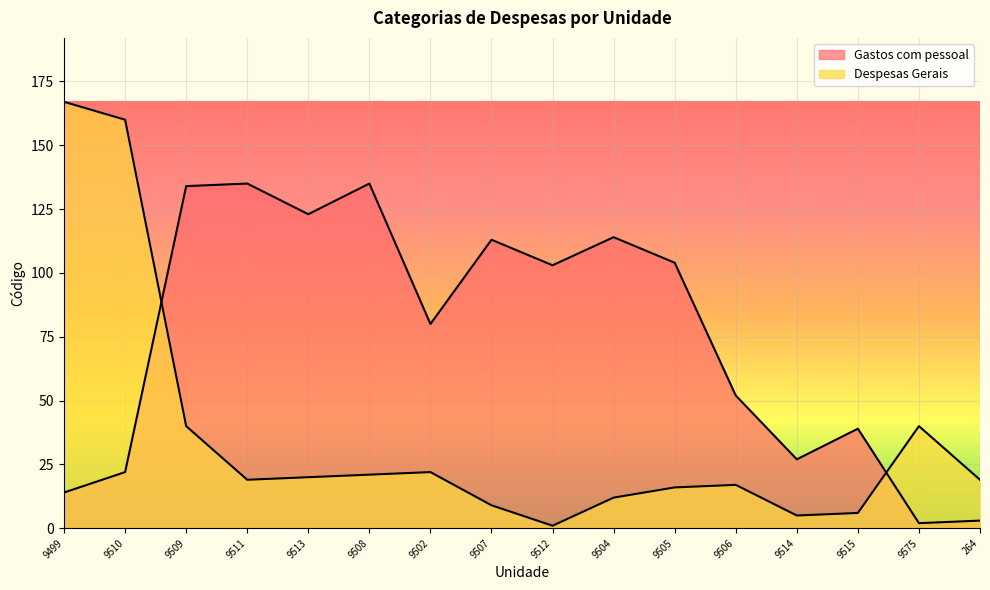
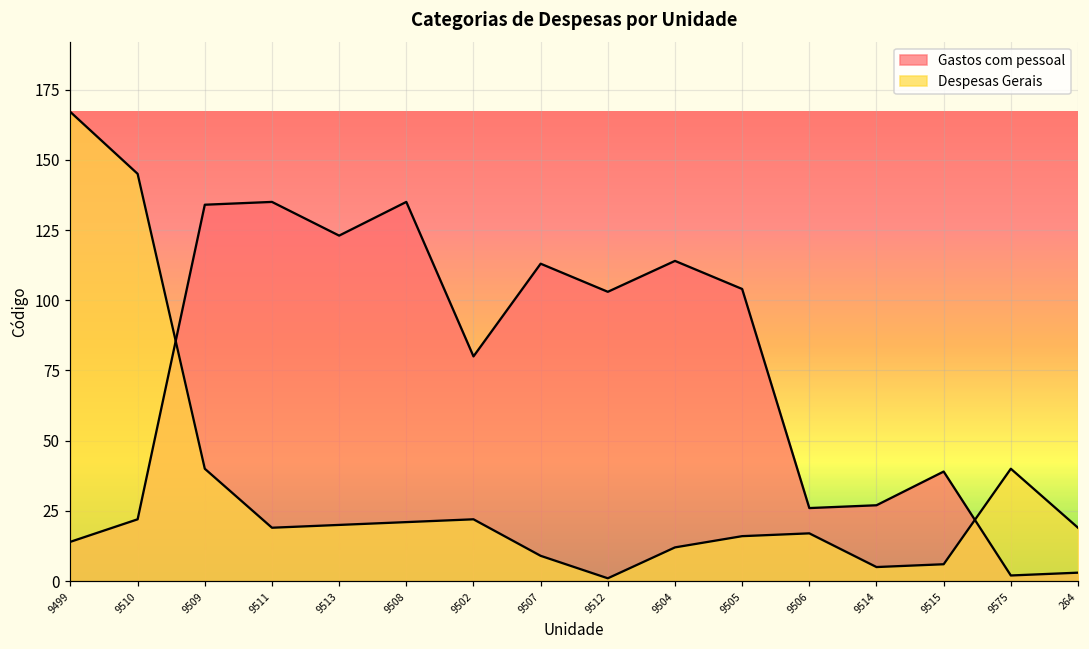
Despesas Gerais, 9510: 160 -> 145
Gastos com pessoal, 9506: 52 -> 26
